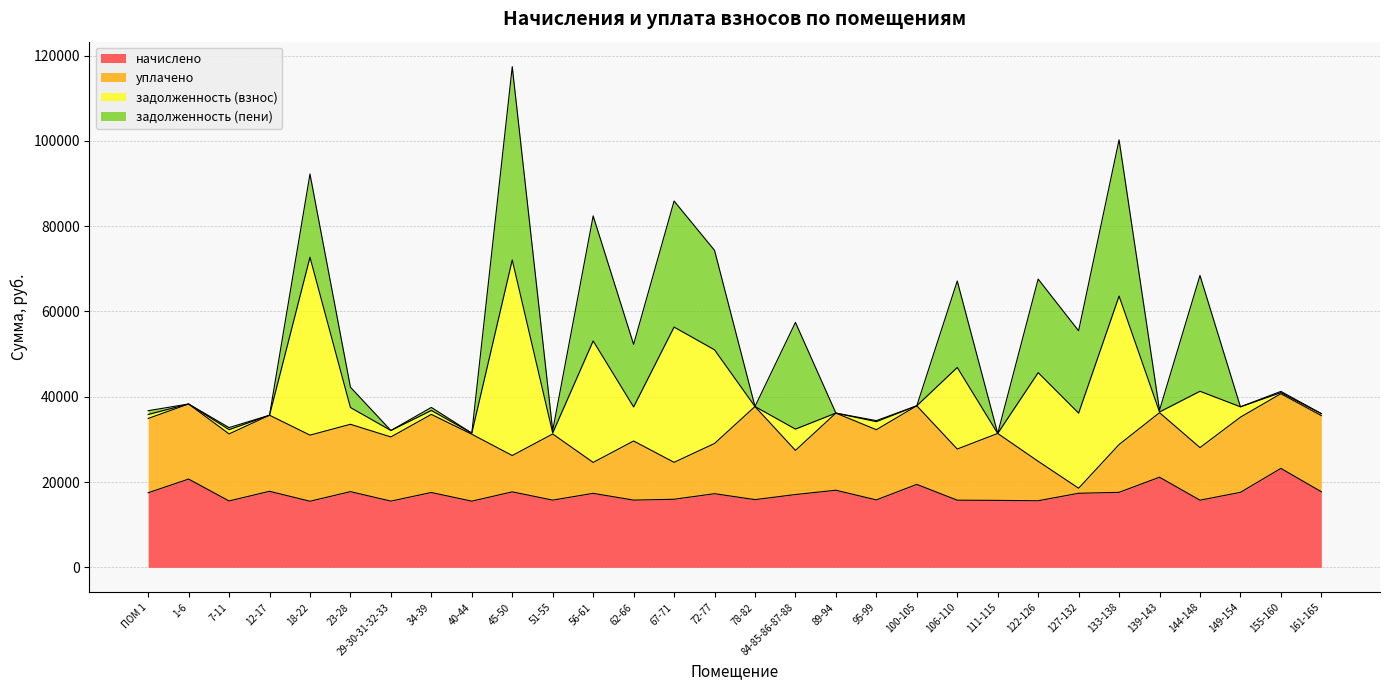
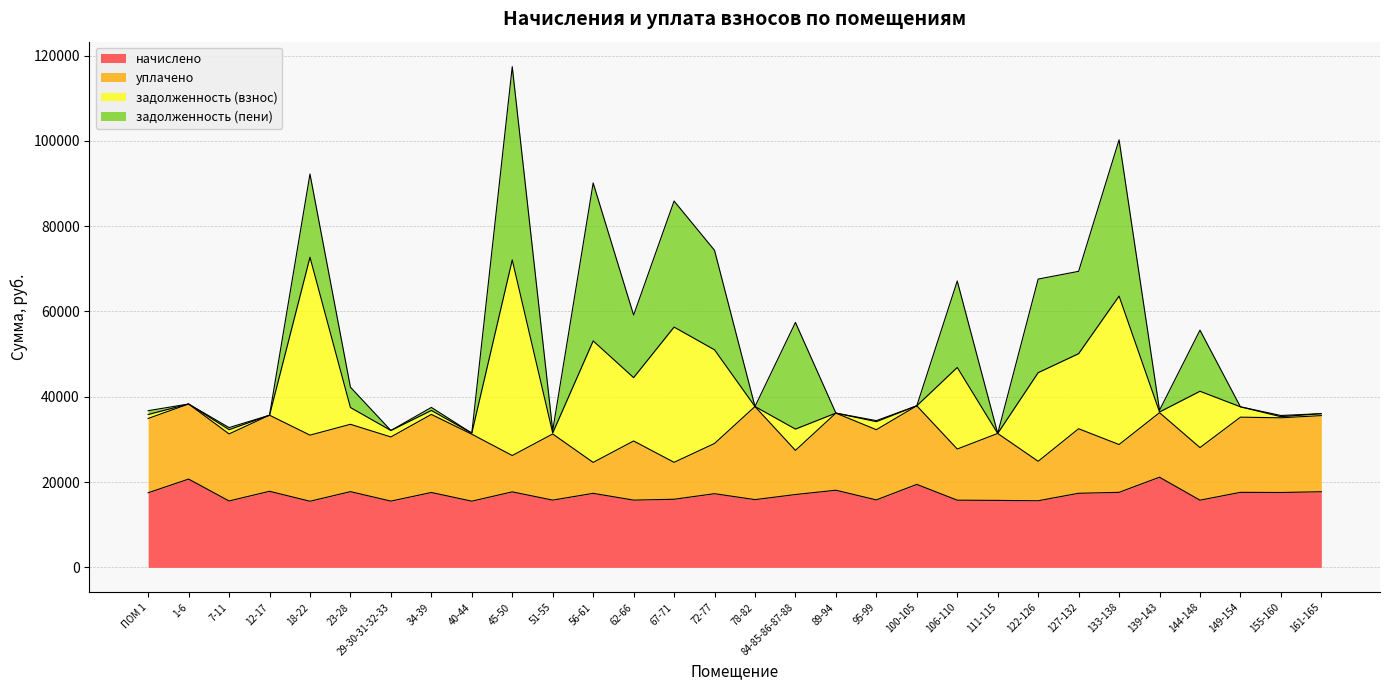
задолженность (пени), 56-61: 29000 -> 37000
задолженность (взнос), 62-66: 8000 -> 15000
уплачено, 127-132: 1000 -> 15000
задолженность (пени), 144-148: 27000 -> 14000
начислено, 155-160: 23000 -> 18000
